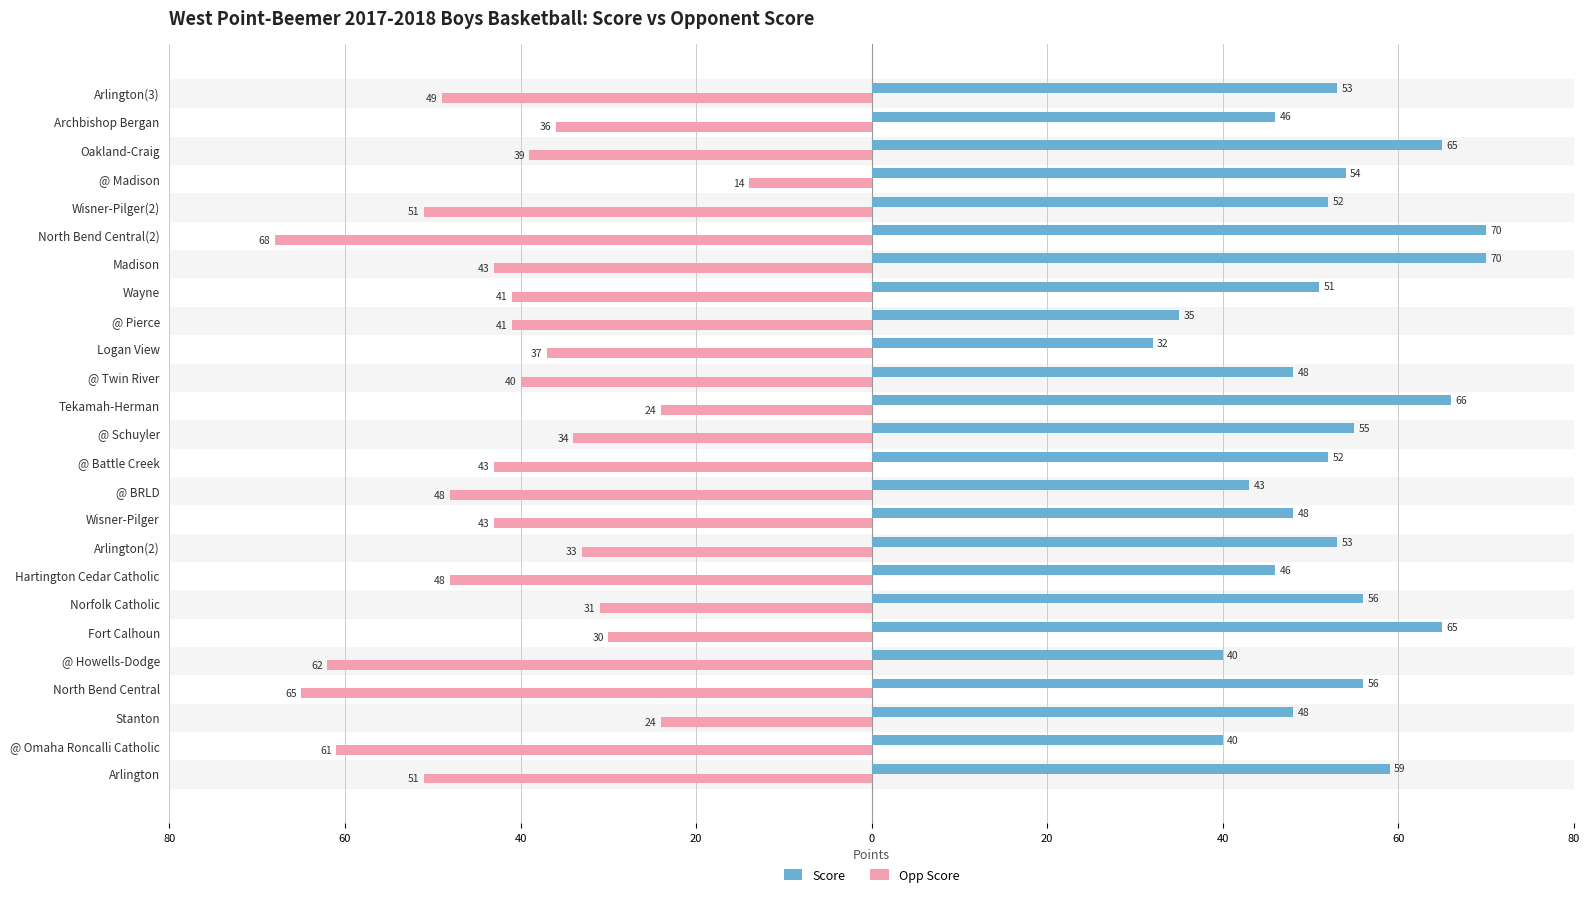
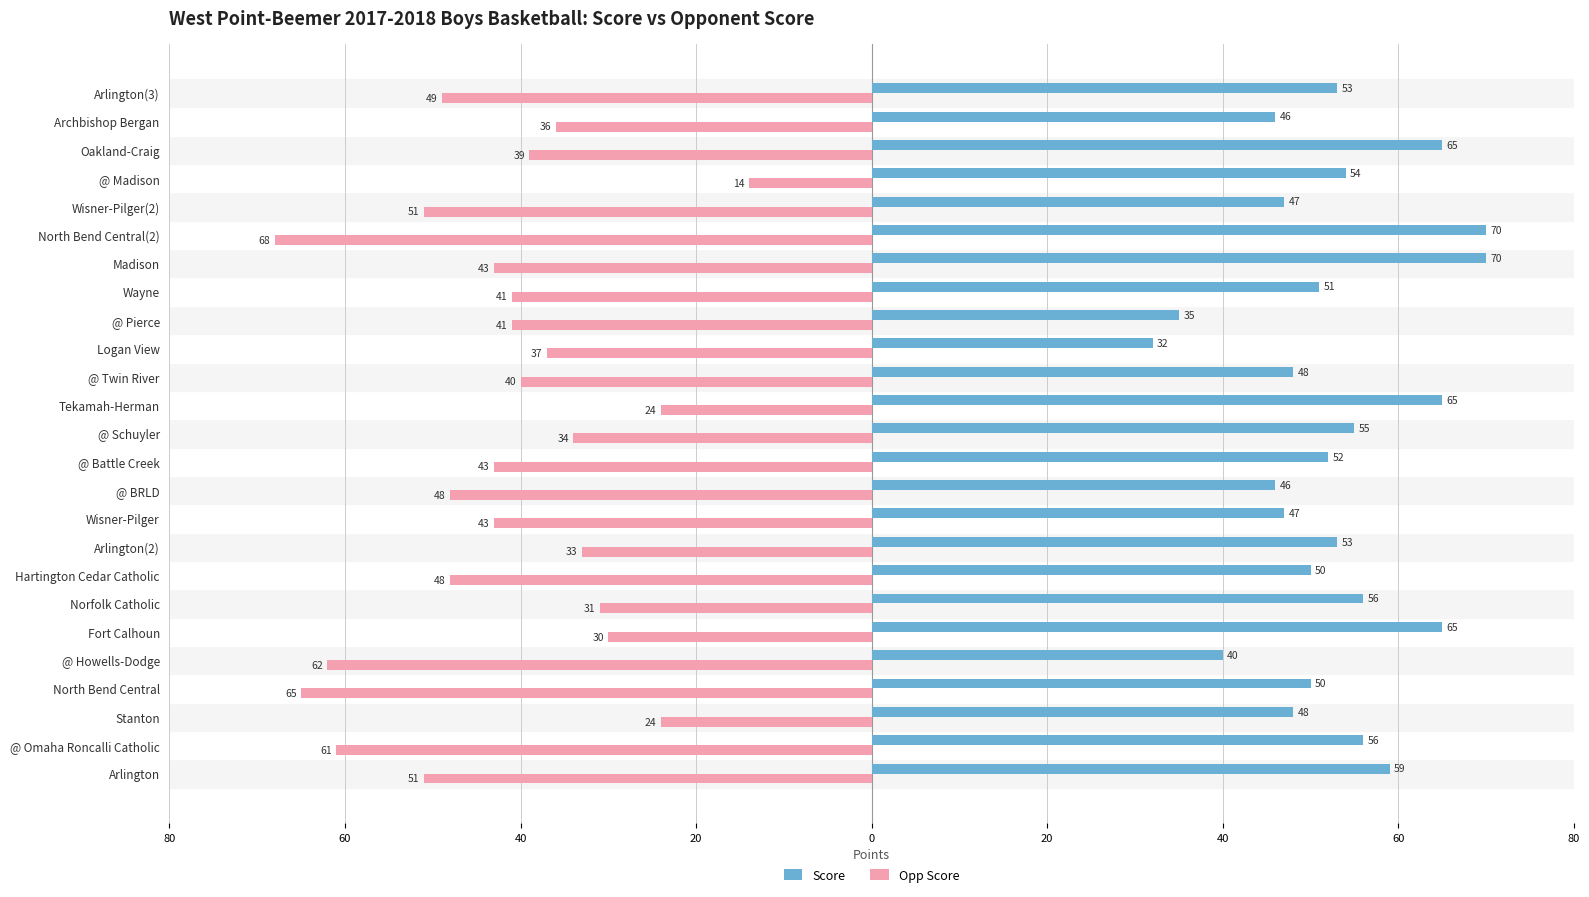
Score, Wisner-Pilger(2): 52 -> 47
Score, Tekamah-Herman: 66 -> 65
Score, @ BRLD: 43 -> 46
Score, Wisner-Pilger: 48 -> 47
Score, Hartington Cedar Catholic: 46 -> 50
Score, North Bend Central: 56 -> 50
Score, @ Omaha Roncalli Catholic: 40 -> 56
